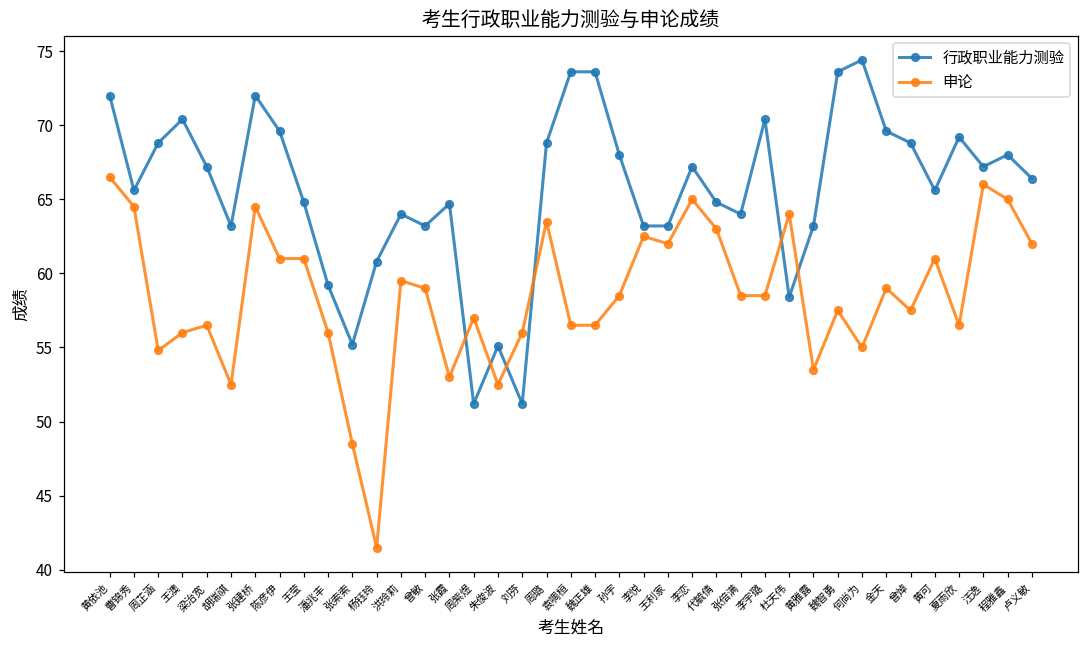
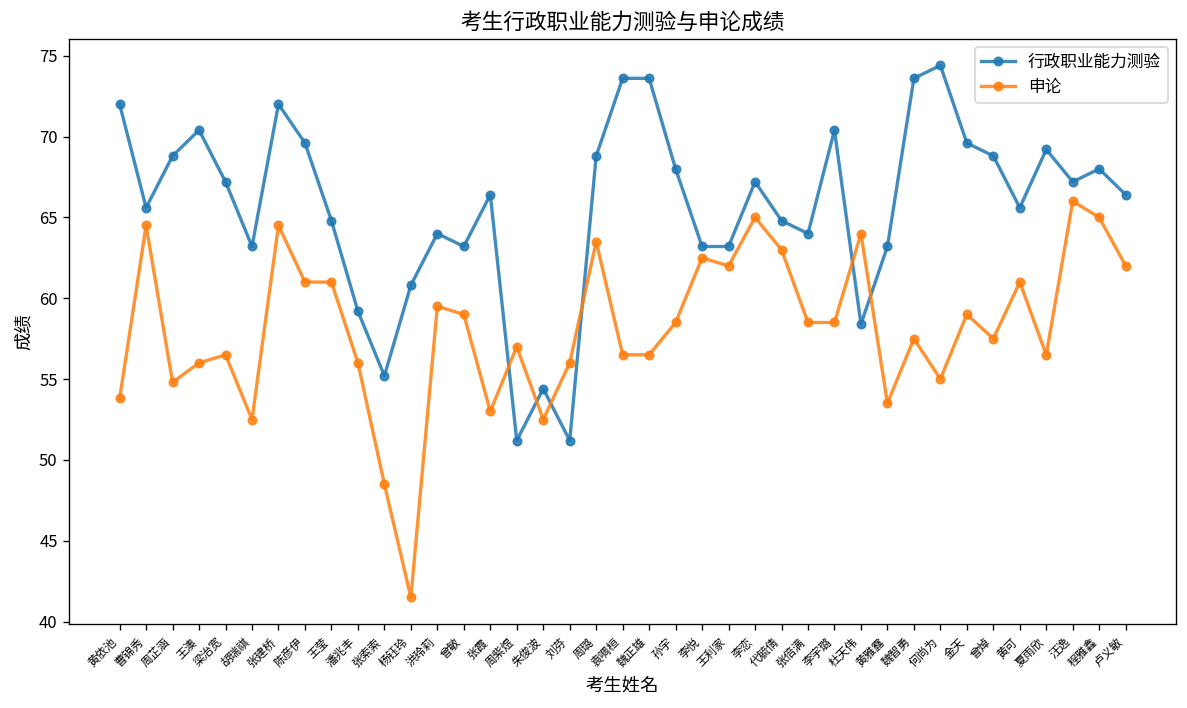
申论, 黄依池: 66.5 -> 53.8
行政职业能力测验, 张霞: 64.7 -> 66.4
行政职业能力测验, 朱俊波: 55.1 -> 54.4
